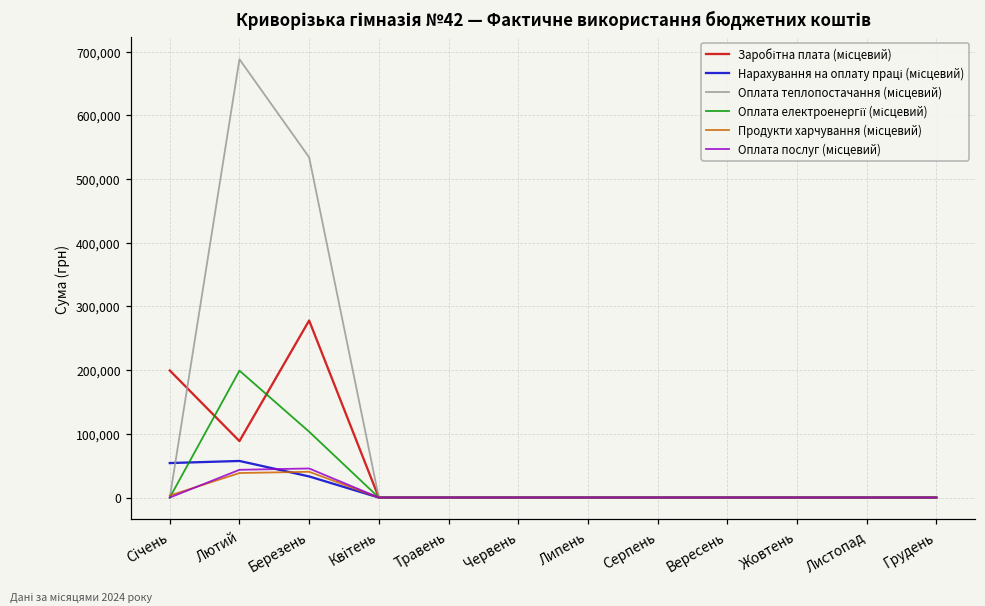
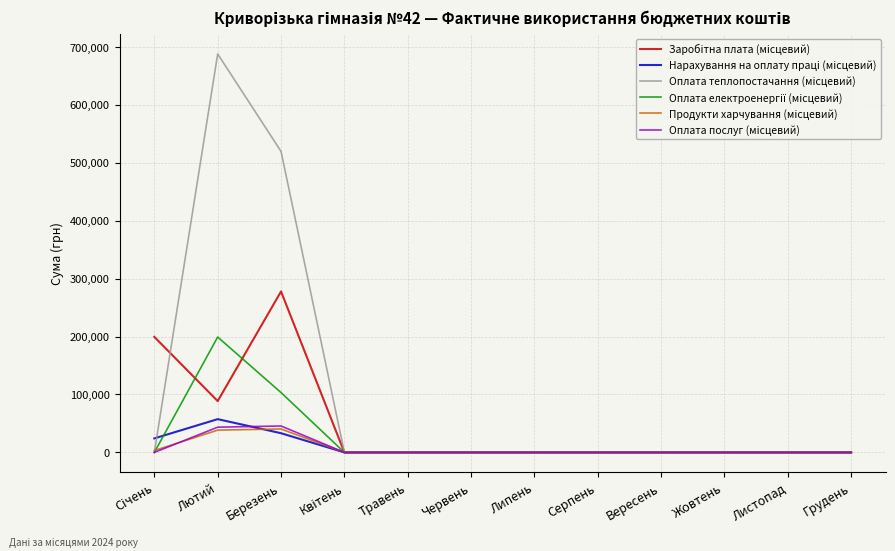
Нарахування на оплату праці (місцевий), Січень: 50,000 -> 20,000
Оплата теплопостачання (місцевий), Березень: 530,000 -> 520,000
